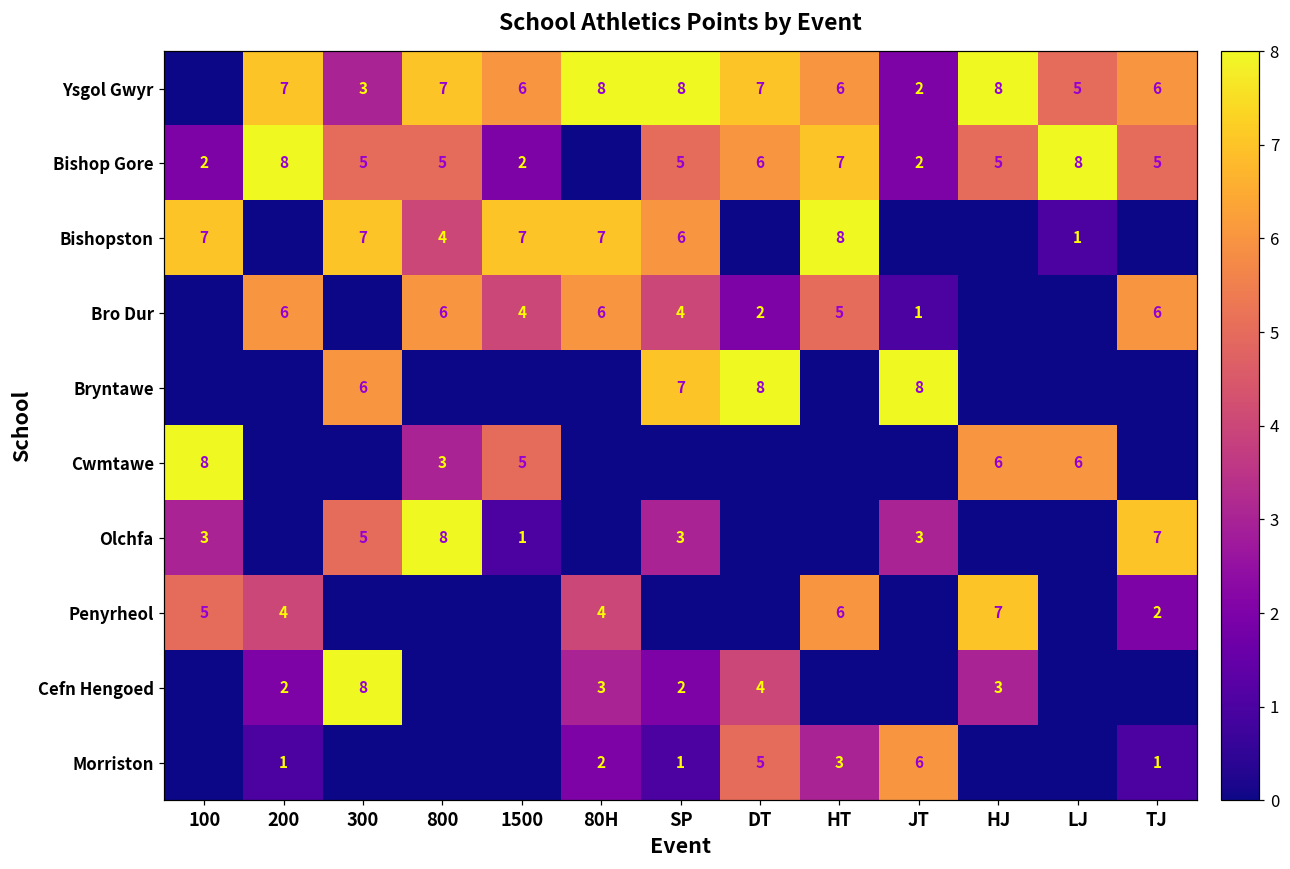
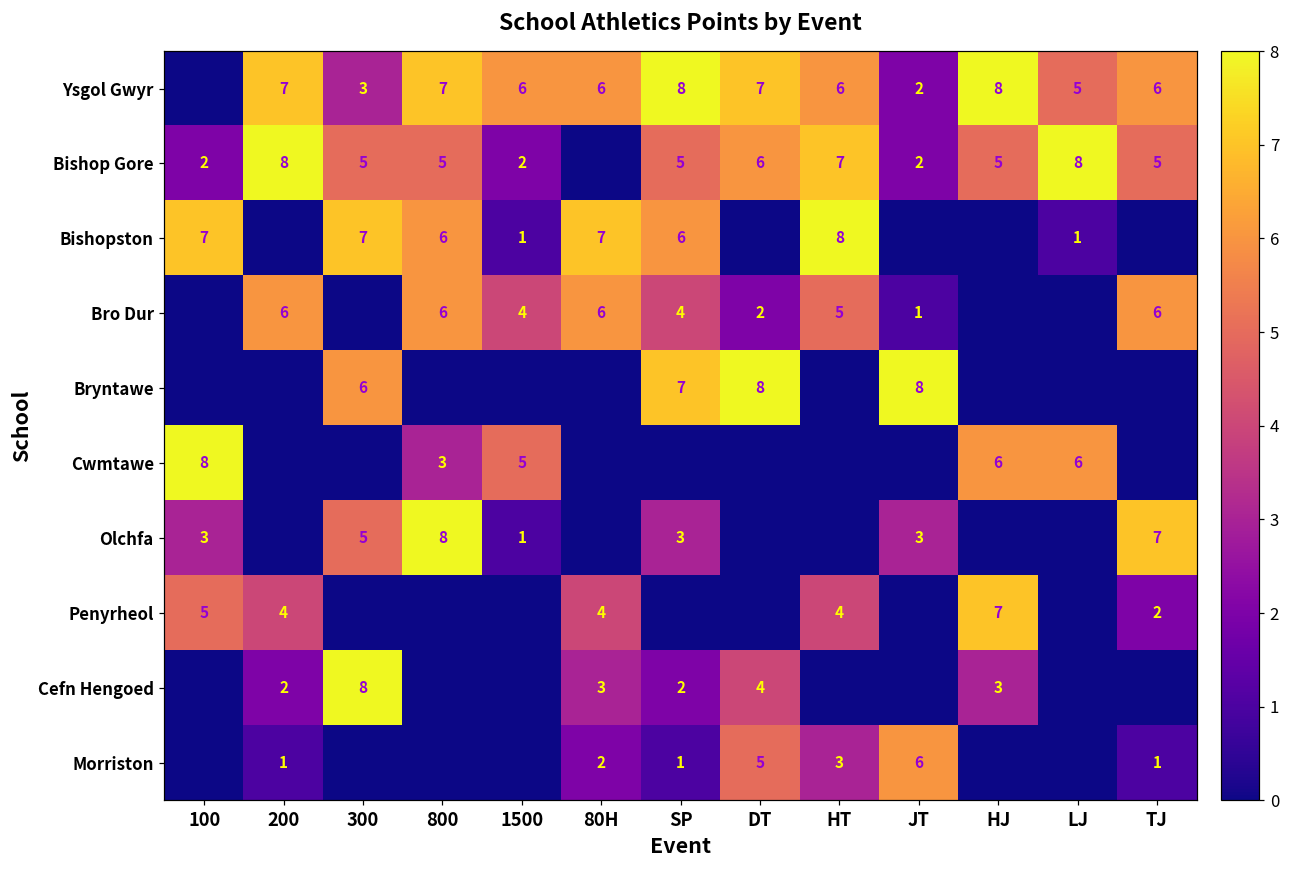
Ysgol Gwyr, 80H: 8 -> 6
Bishopston, 800: 4 -> 6
Bishopston, 1500: 7 -> 1
Penyrheol, HT: 6 -> 4
